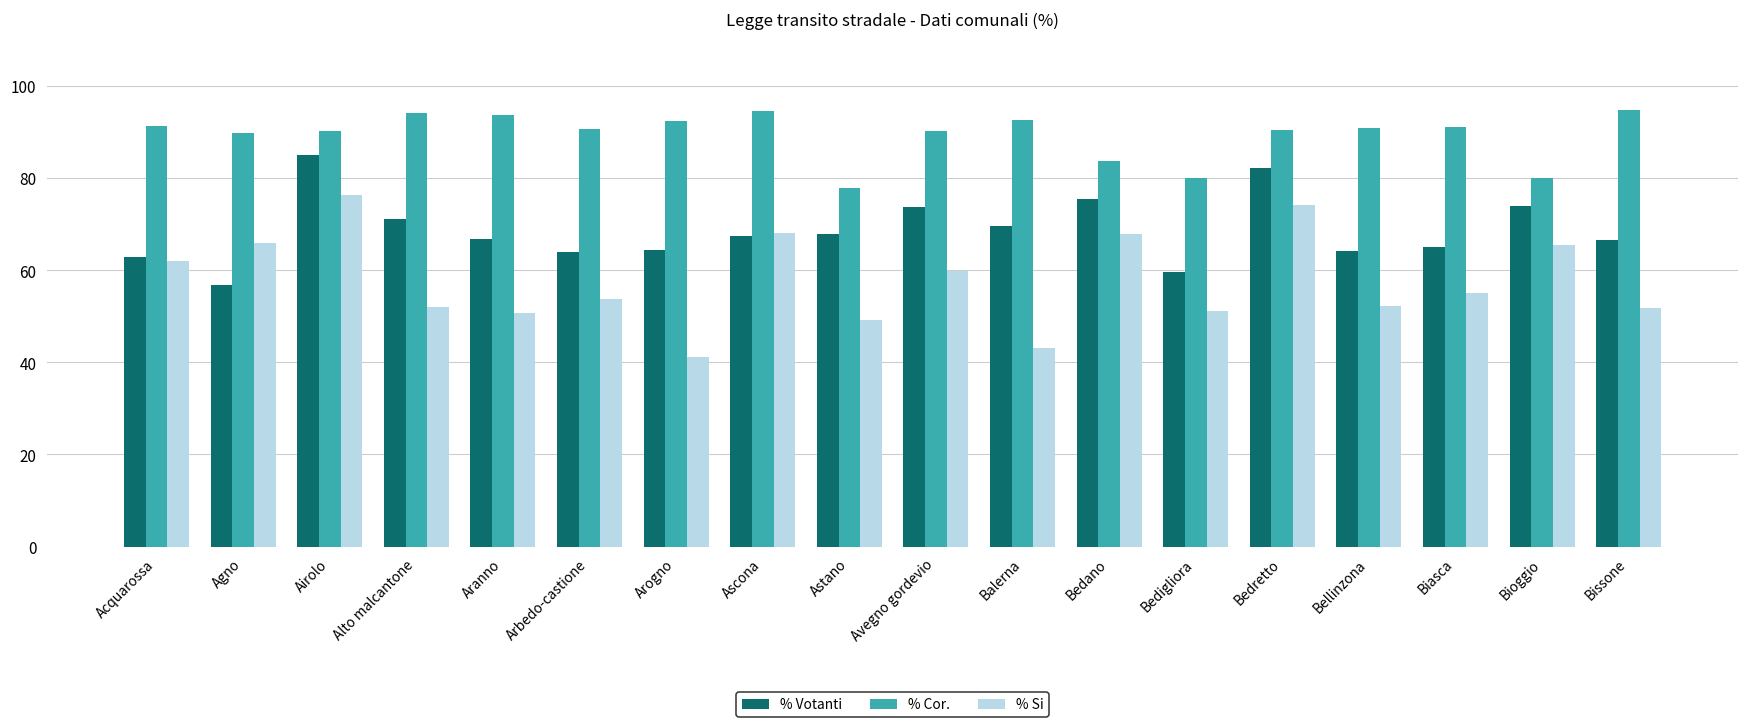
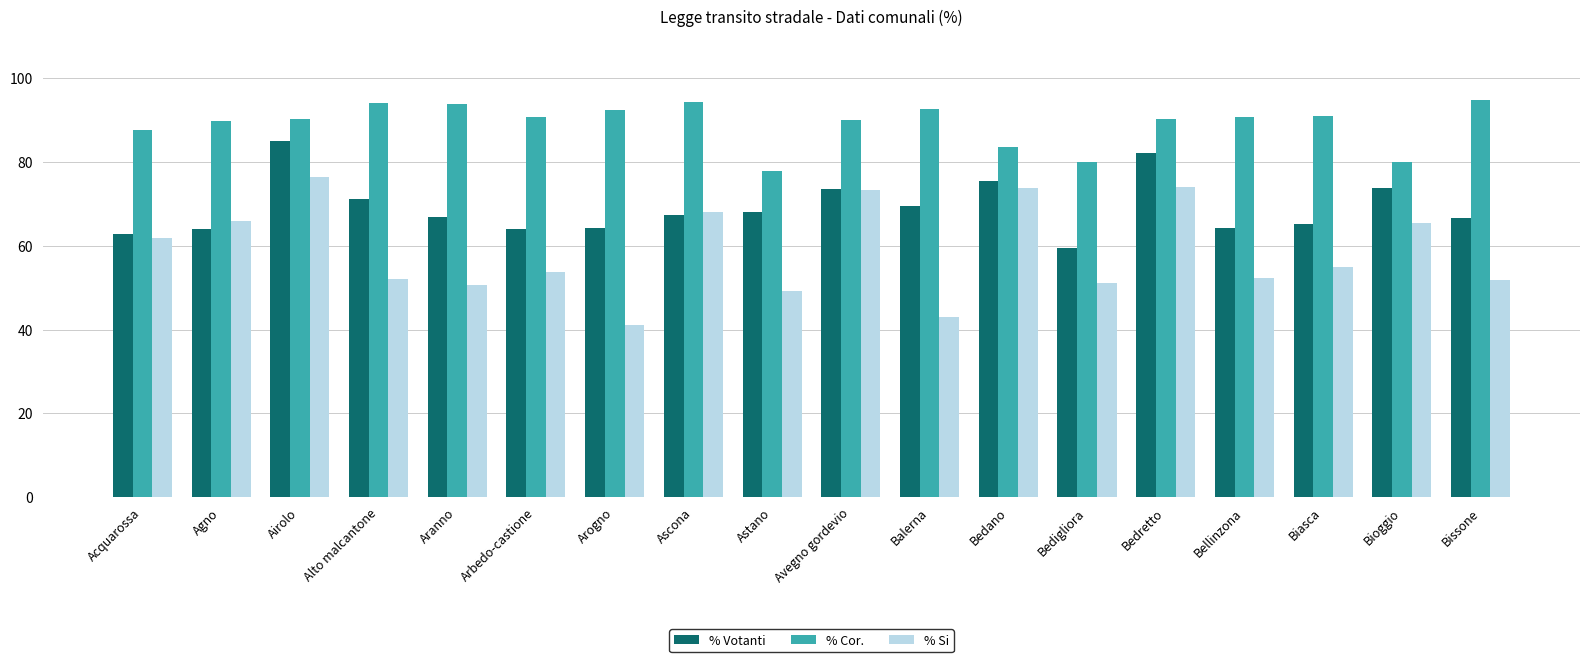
% Cor., Acquarossa: 91 -> 88
% Votanti, Agno: 57 -> 64
% Si, Avegno gordevio: 60 -> 73
% Si, Bedano: 68 -> 74
